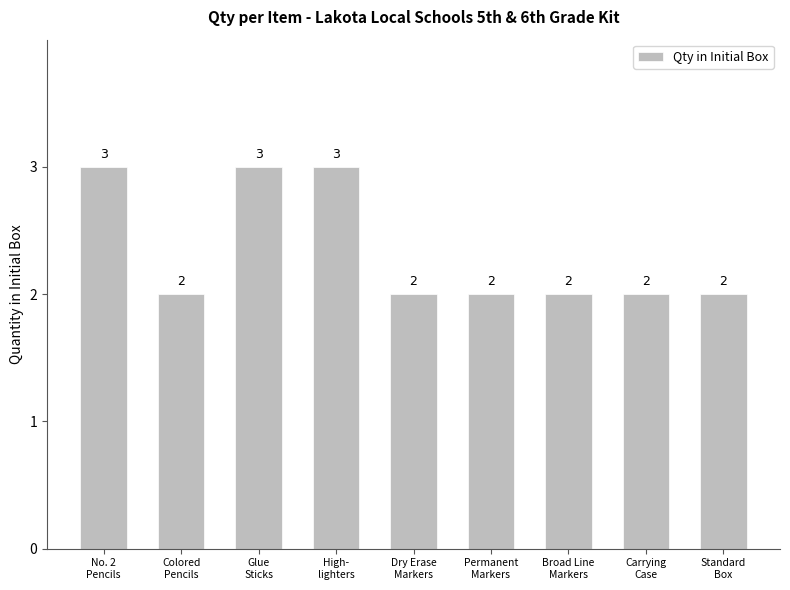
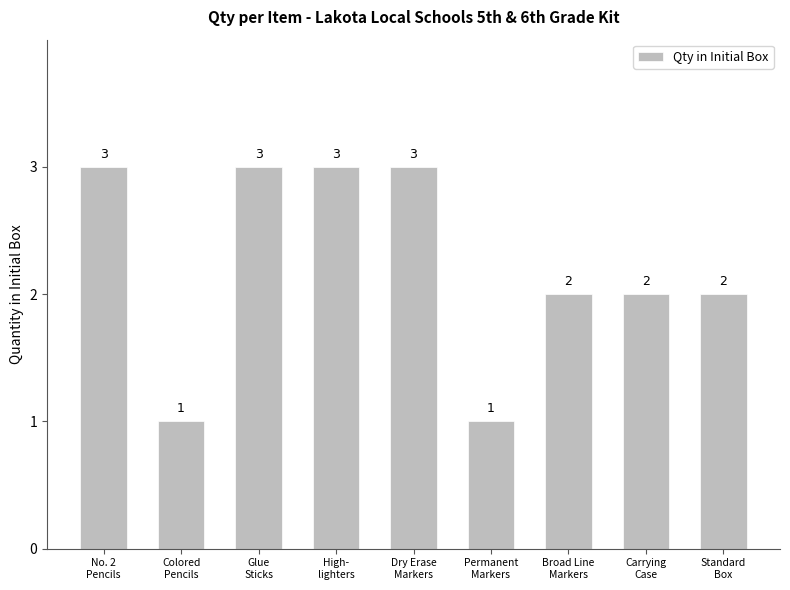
Colored Pencils: 2 -> 1
Dry Erase Markers: 2 -> 3
Permanent Markers: 2 -> 1
